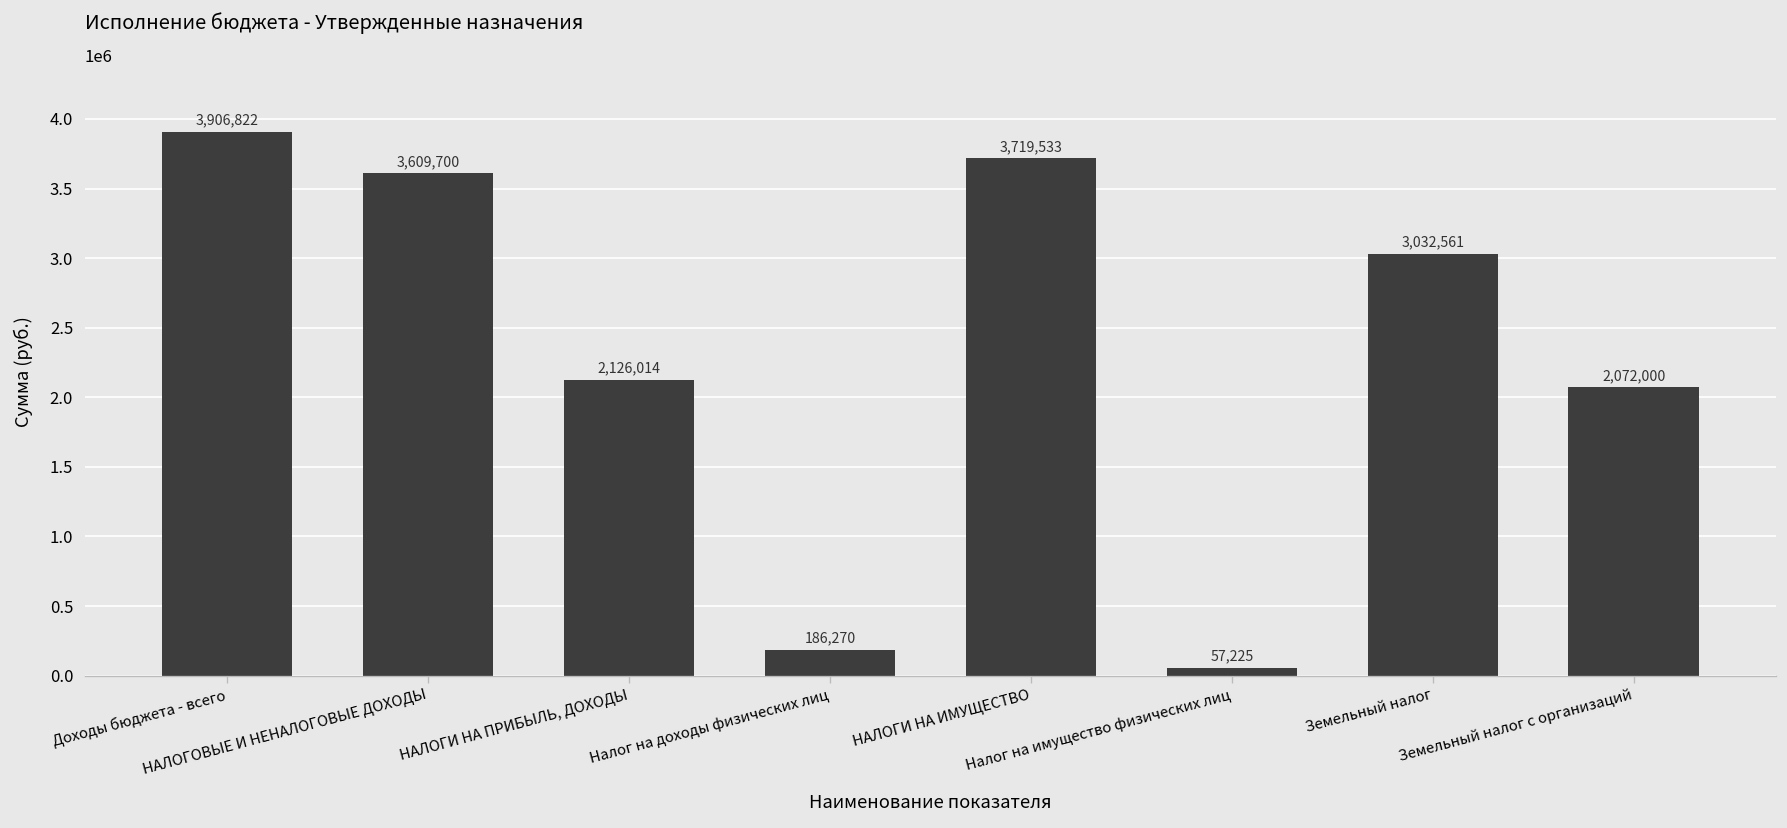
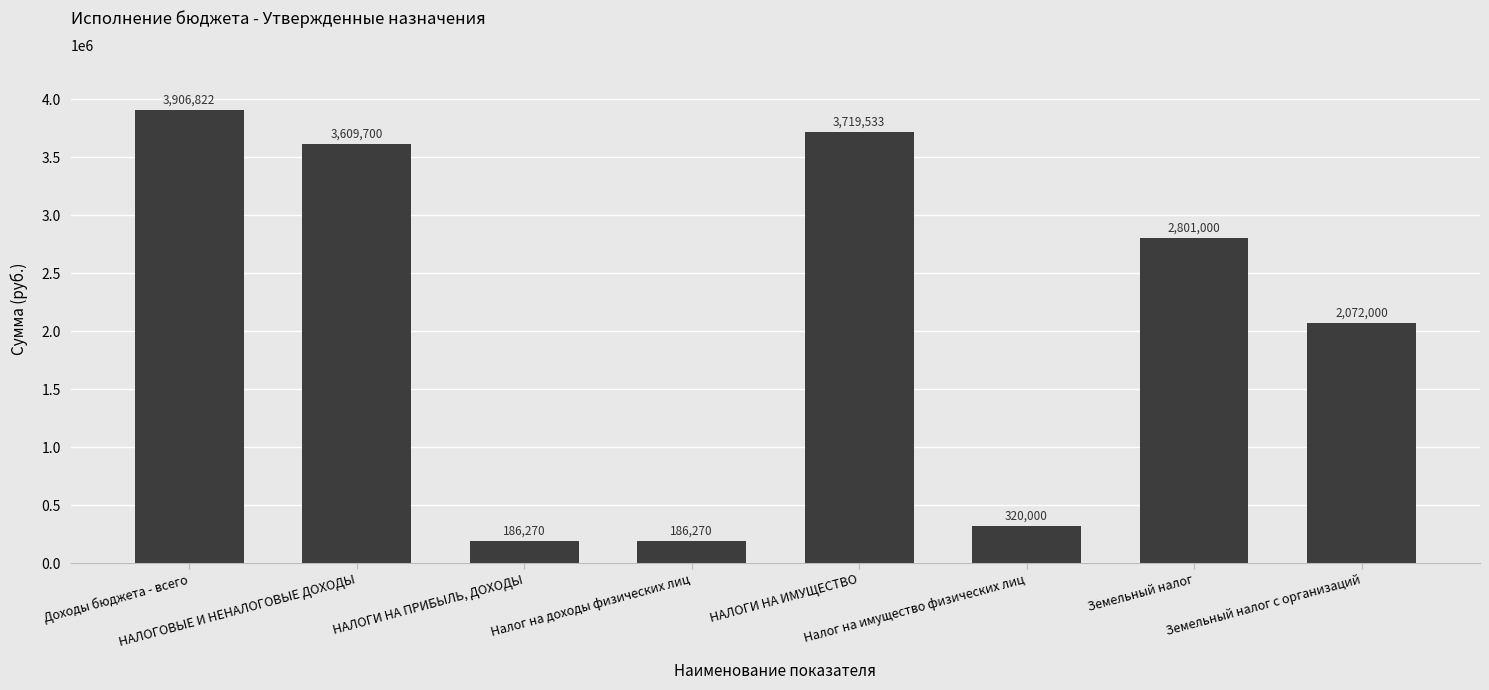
НАЛОГИ НА ПРИБЫЛЬ, ДОХОДЫ: 2,126,014 -> 186,270
Налог на имущество физических лиц: 57,225 -> 320,000
Земельный налог: 3,032,561 -> 2,801,000
